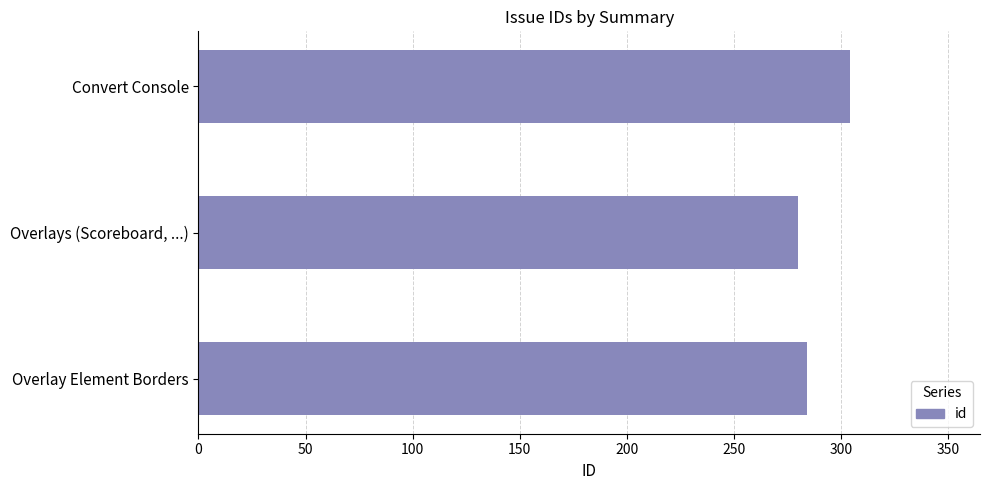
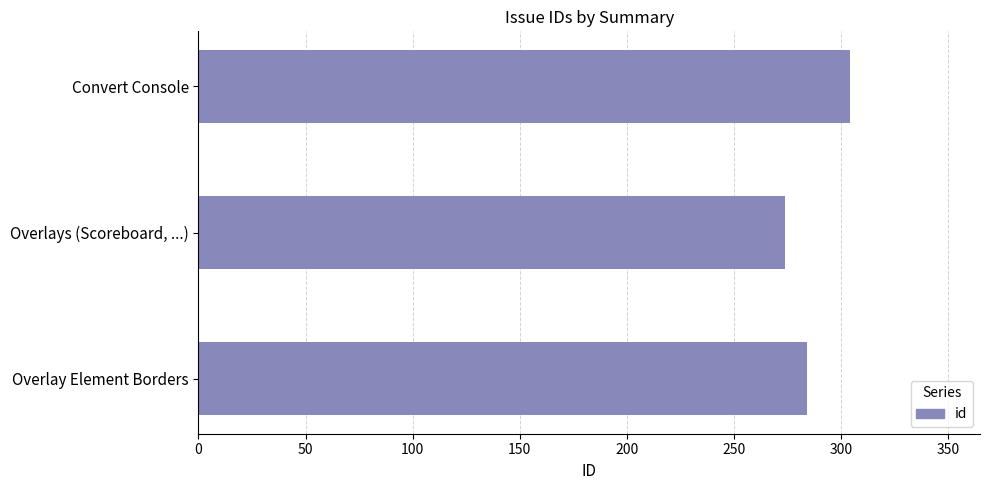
Overlays (Scoreboard, ...): 280 -> 274
